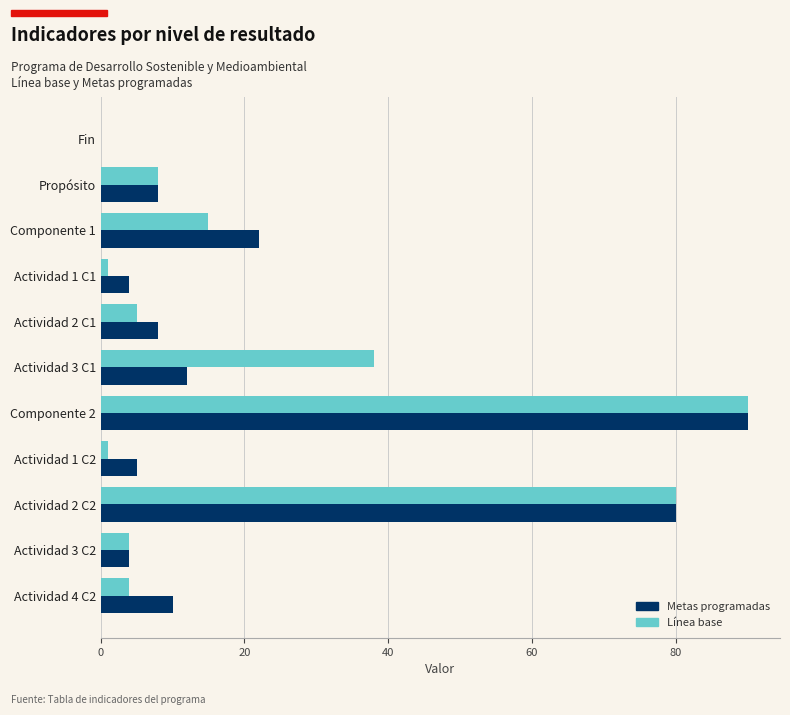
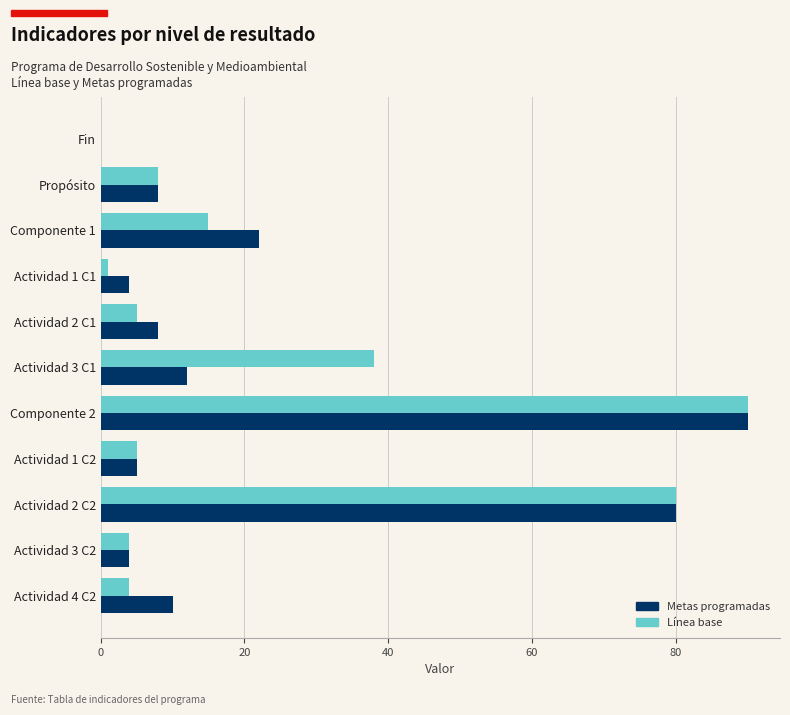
Línea base, Actividad 1 C2: 1 -> 5
